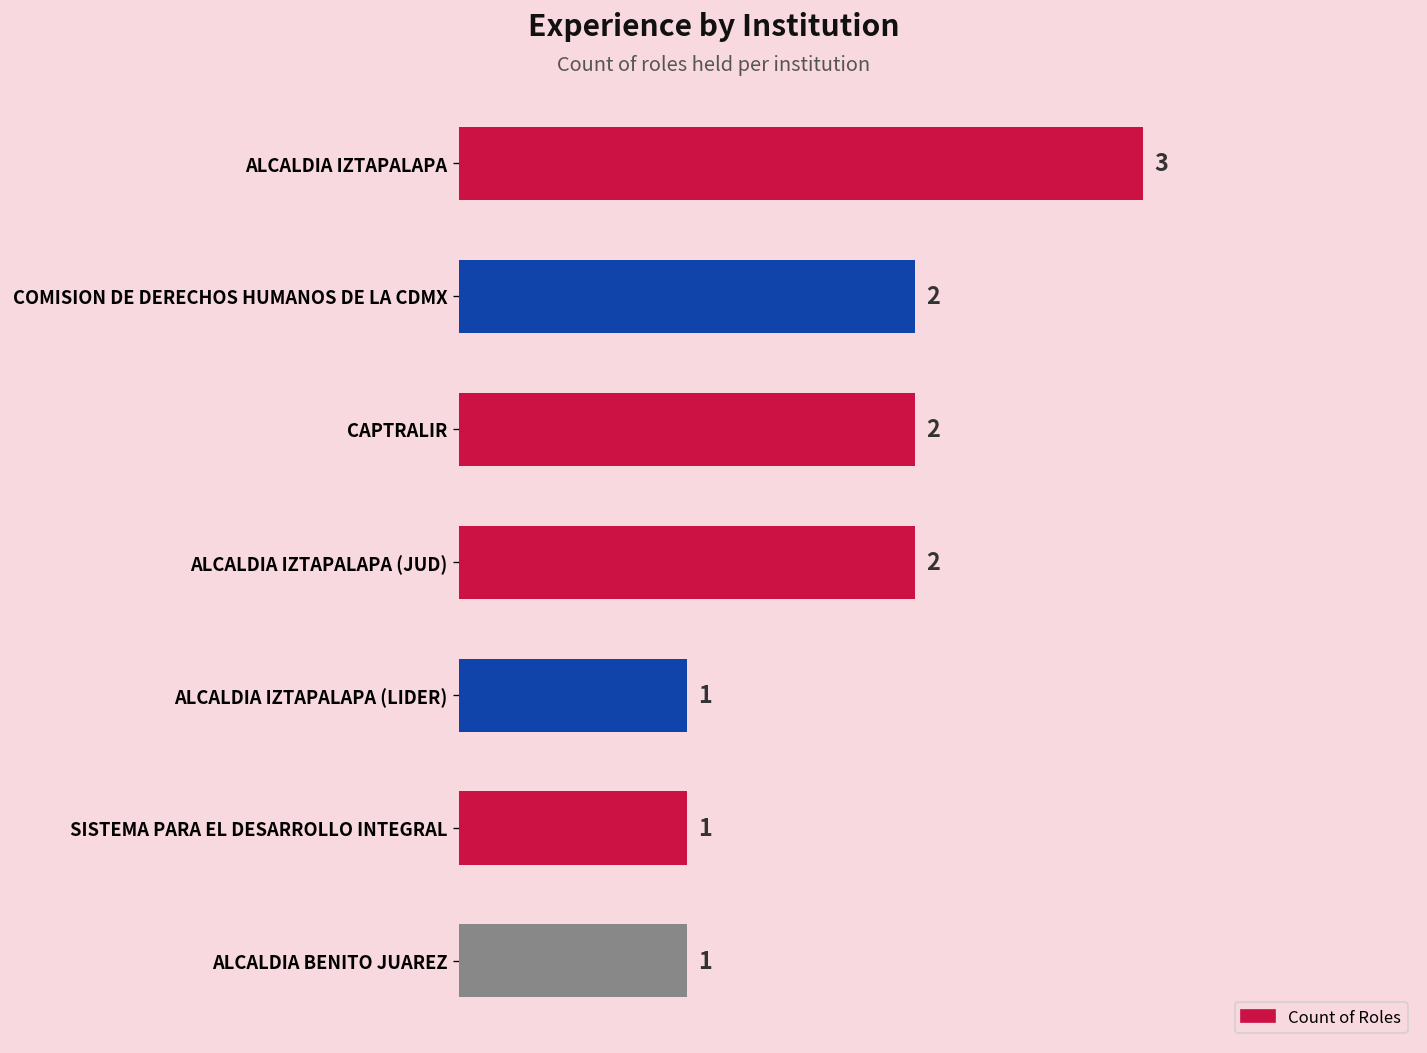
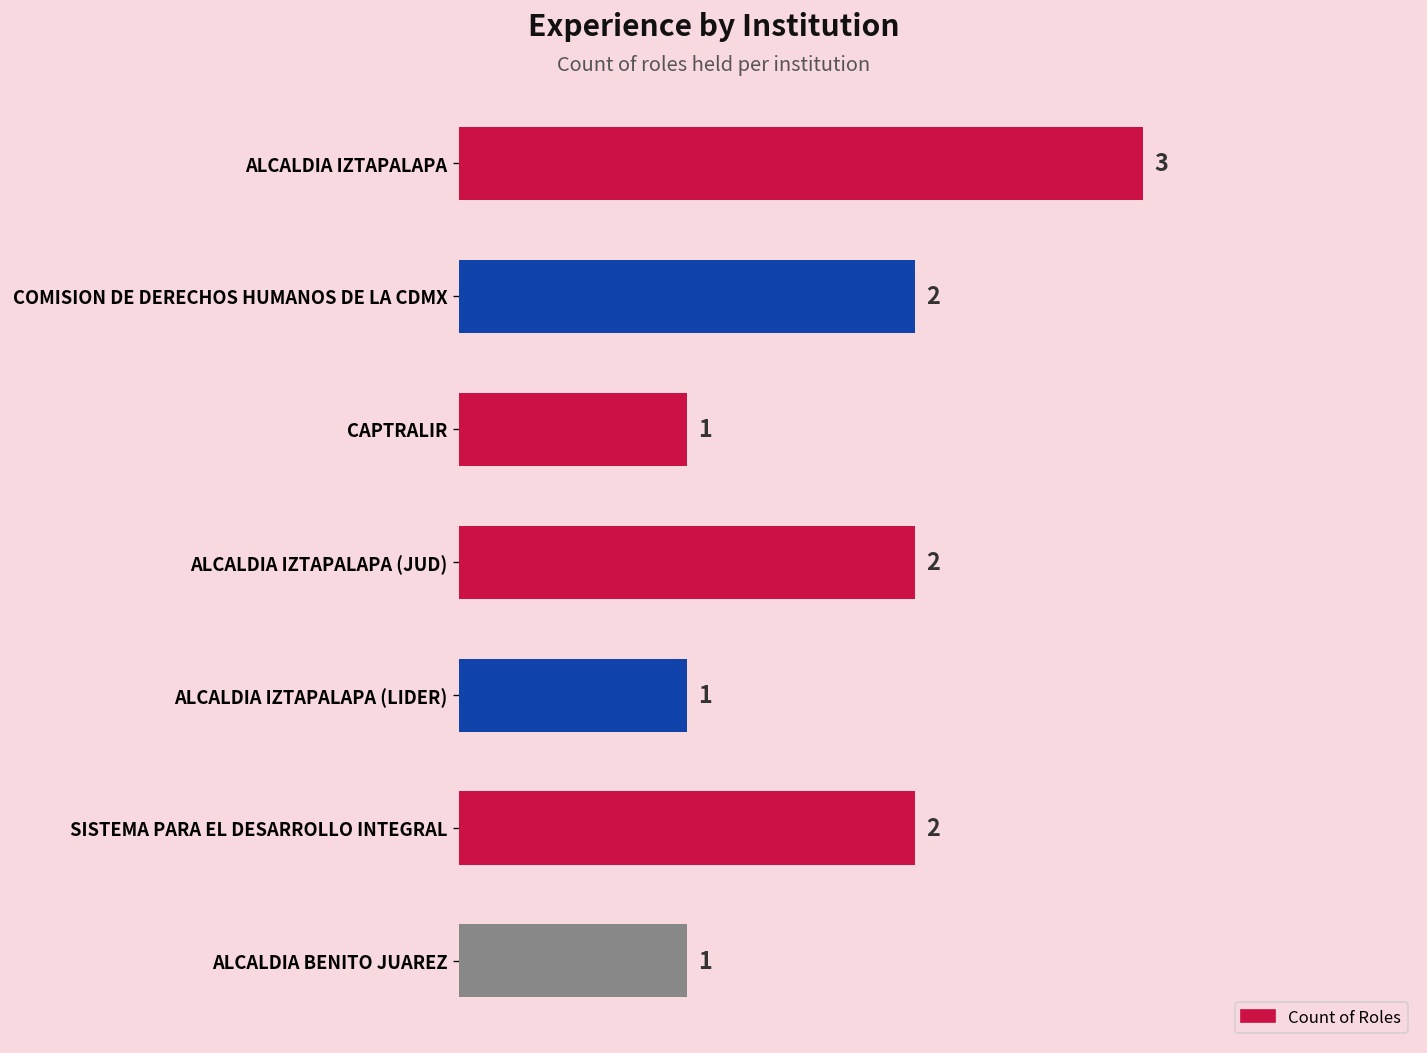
CAPTRALIR: 2 -> 1
SISTEMA PARA EL DESARROLLO INTEGRAL: 1 -> 2
